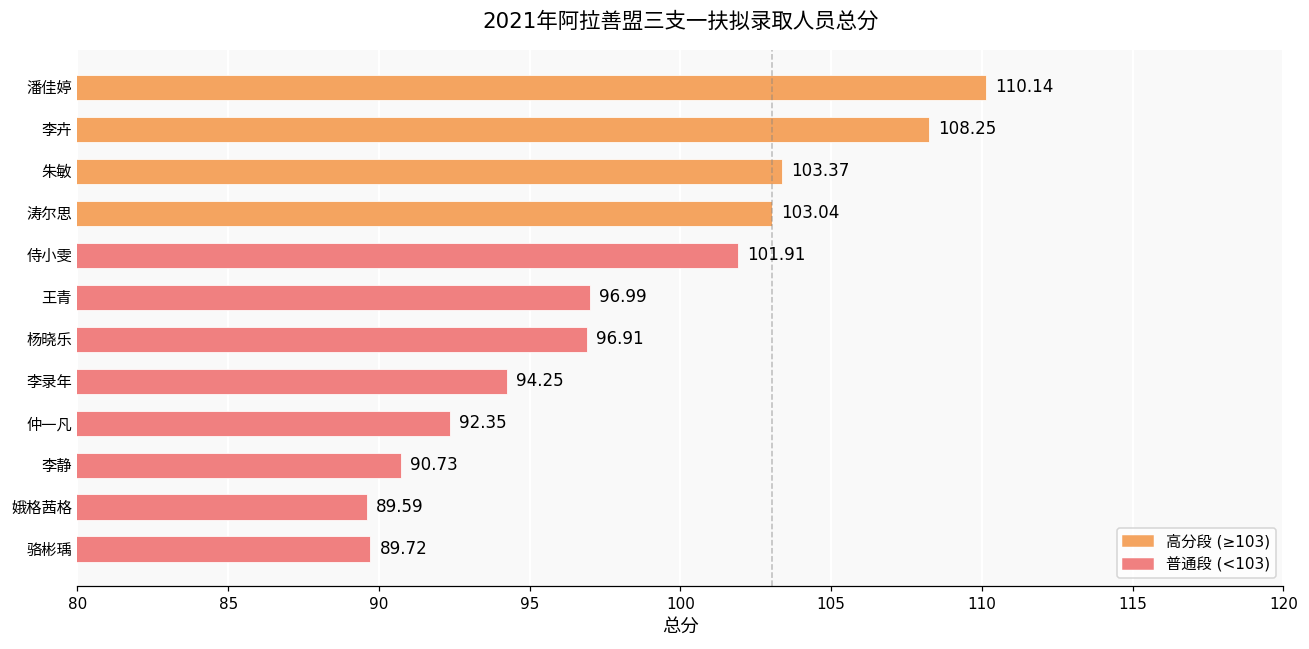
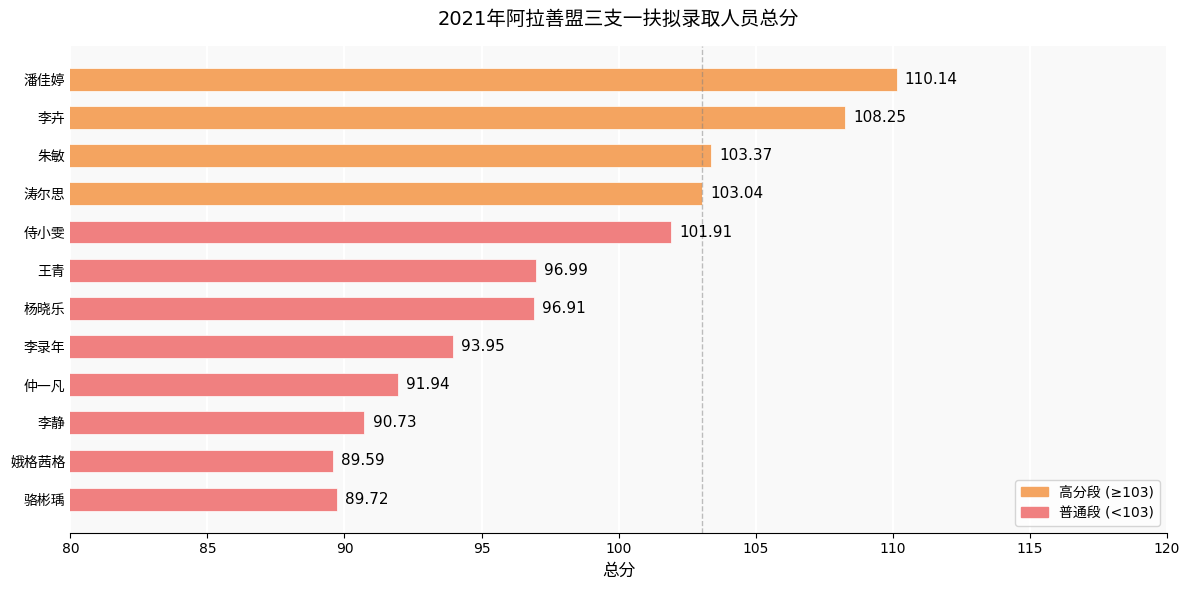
李录年: 94.25 -> 93.95
仲一凡: 92.35 -> 91.94
